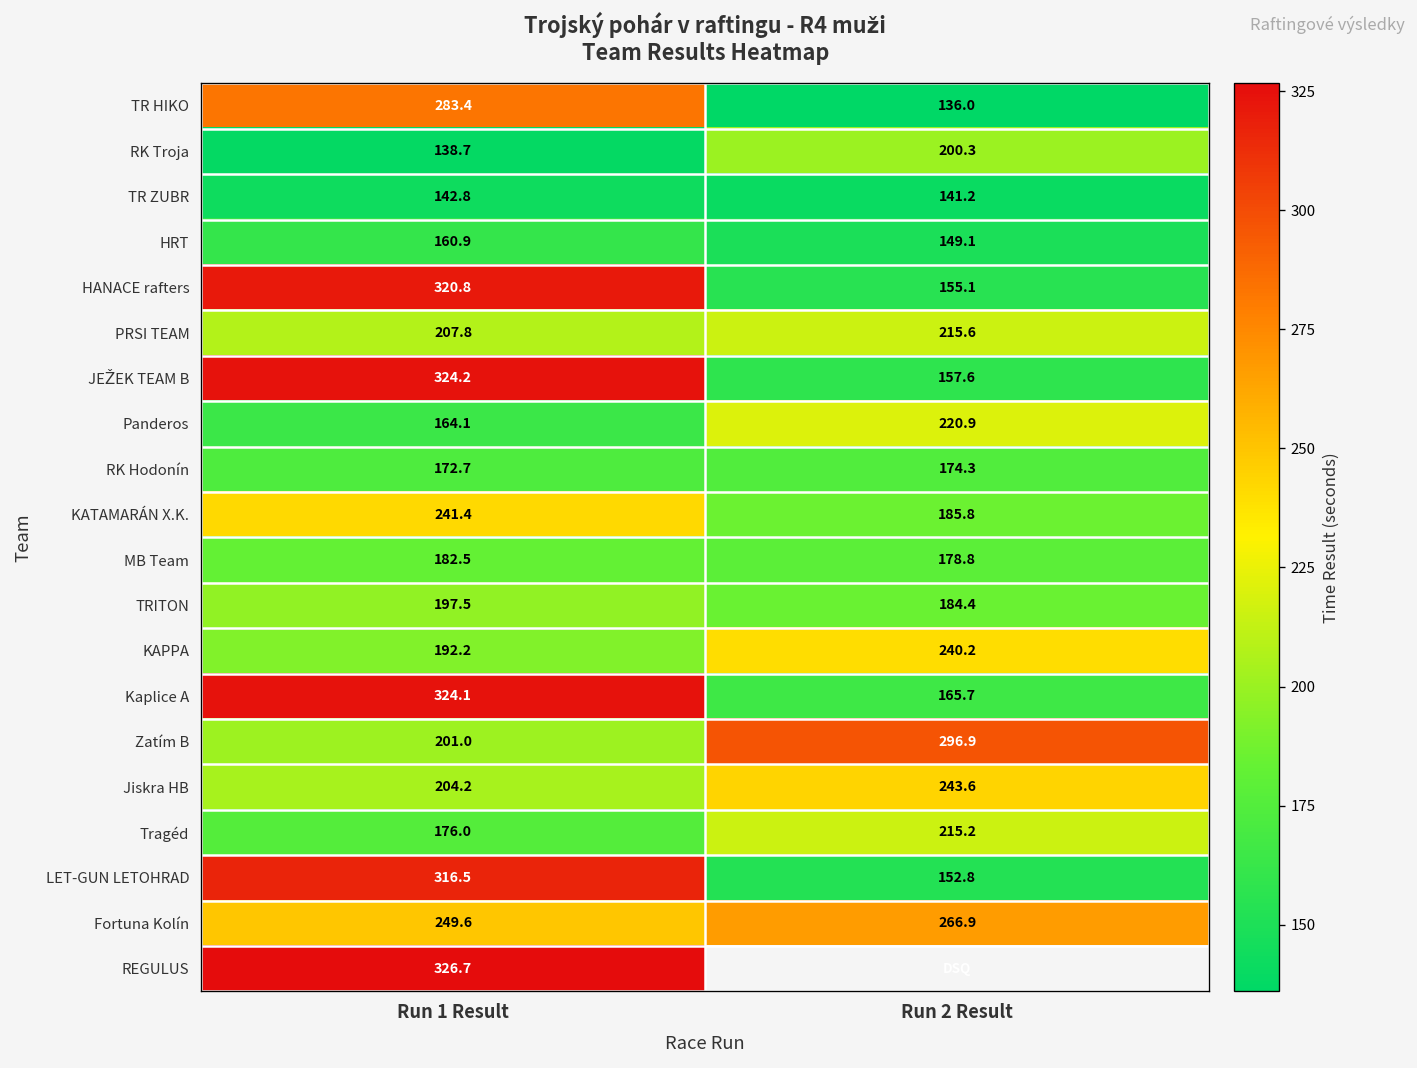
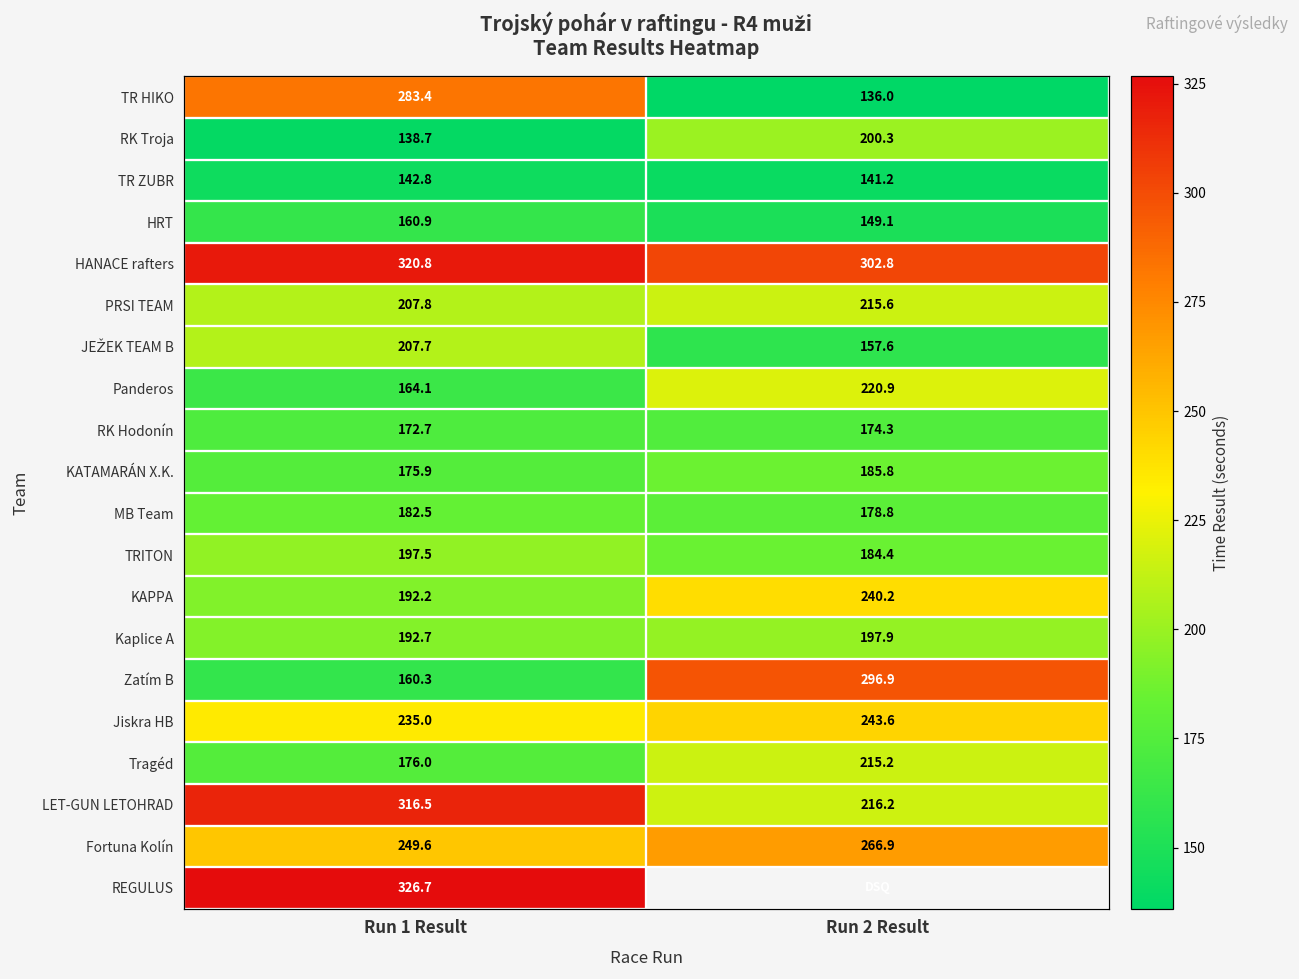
HANACE rafters, Run 2 Result: 155.1 -> 302.8
JEŽEK TEAM B, Run 1 Result: 324.2 -> 207.7
KATAMARÁN X.K., Run 1 Result: 241.4 -> 175.9
Kaplice A, Run 1 Result: 324.1 -> 192.7
Kaplice A, Run 2 Result: 165.7 -> 197.9
Zatím B, Run 1 Result: 201.0 -> 160.3
Jiskra HB, Run 1 Result: 204.2 -> 235.0
LET-GUN LETOHRAD, Run 2 Result: 152.8 -> 216.2
